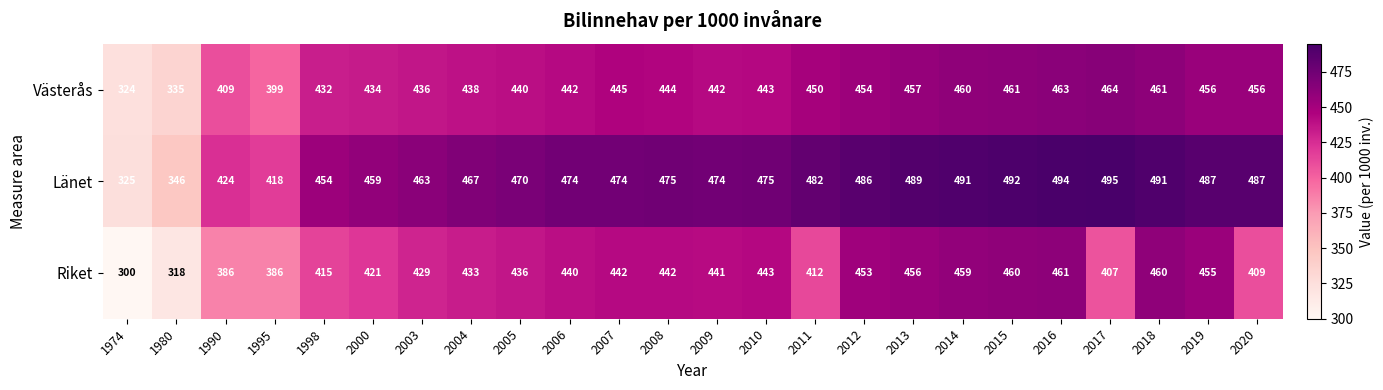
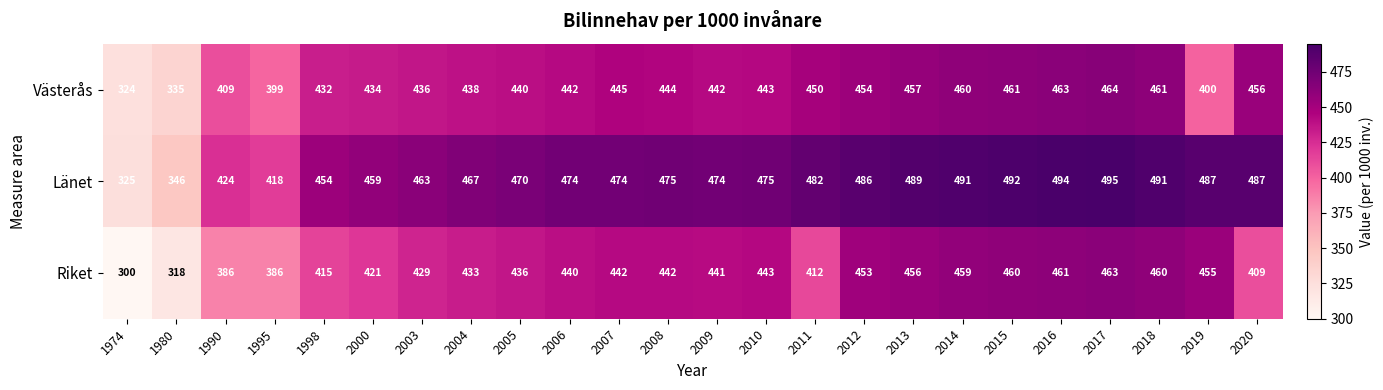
Västerås, 2019: 456 -> 400
Riket, 2017: 407 -> 463
